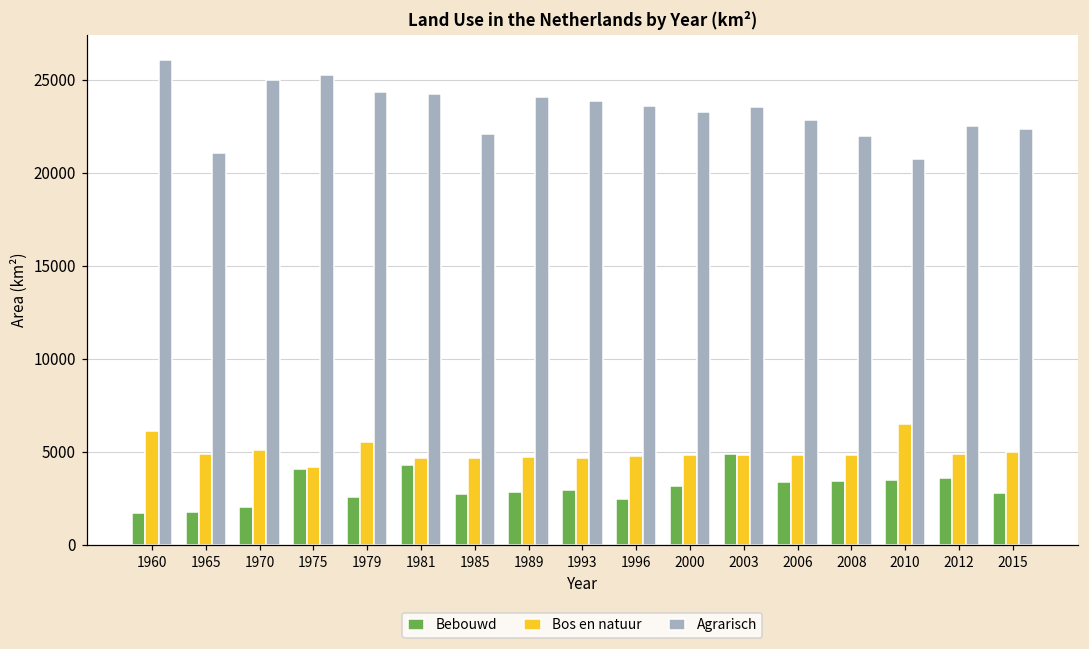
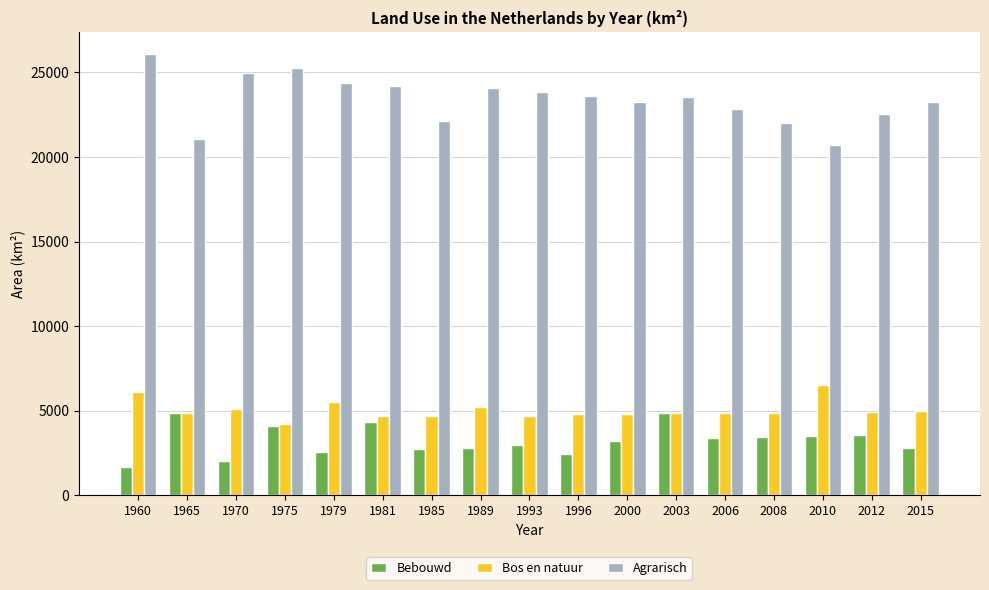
Bebouwd, 1965: 1800 -> 4900
Bos en natuur, 1989: 4700 -> 5200
Agrarisch, 2015: 22400 -> 23300
